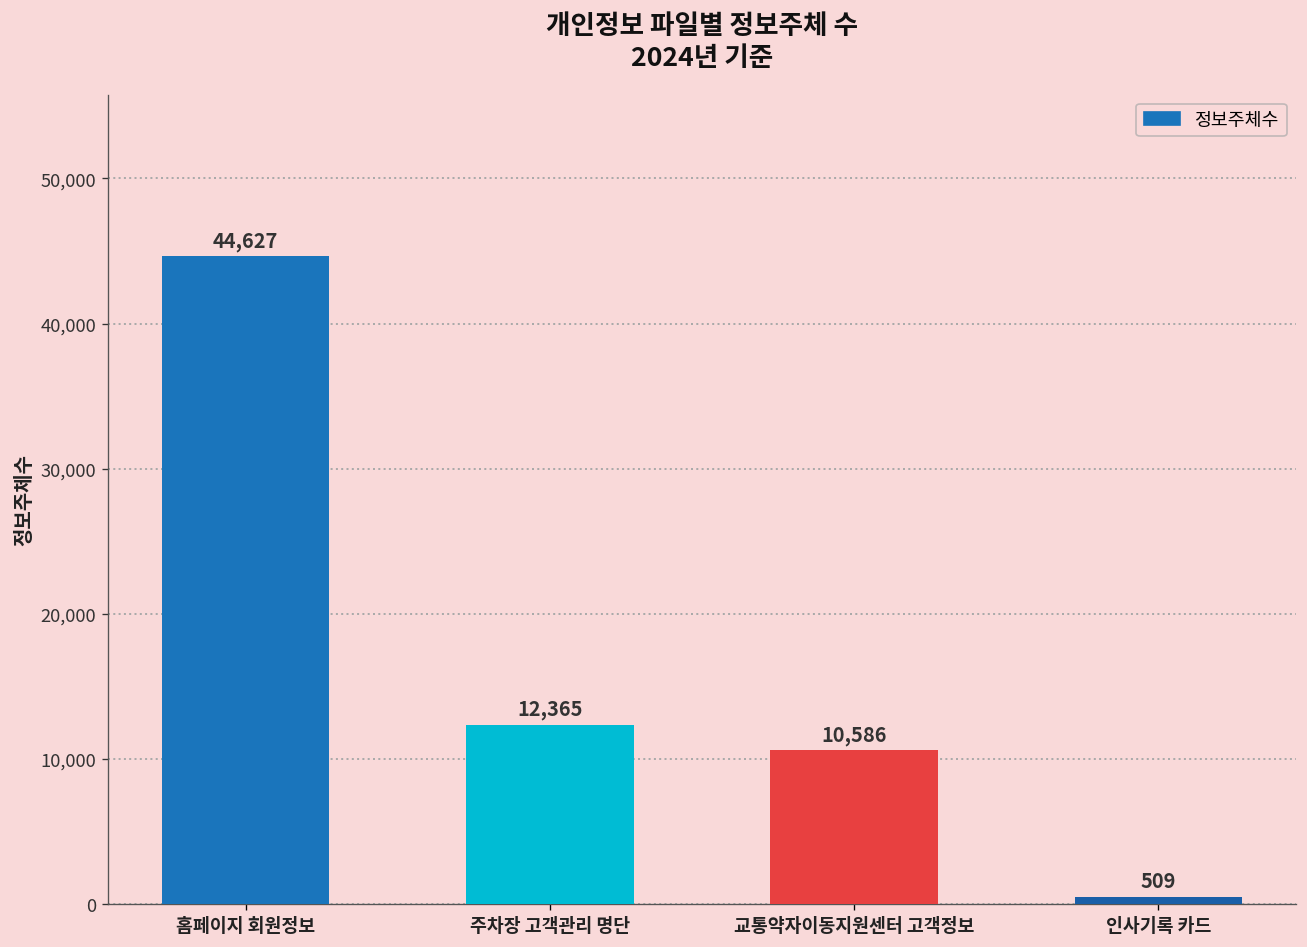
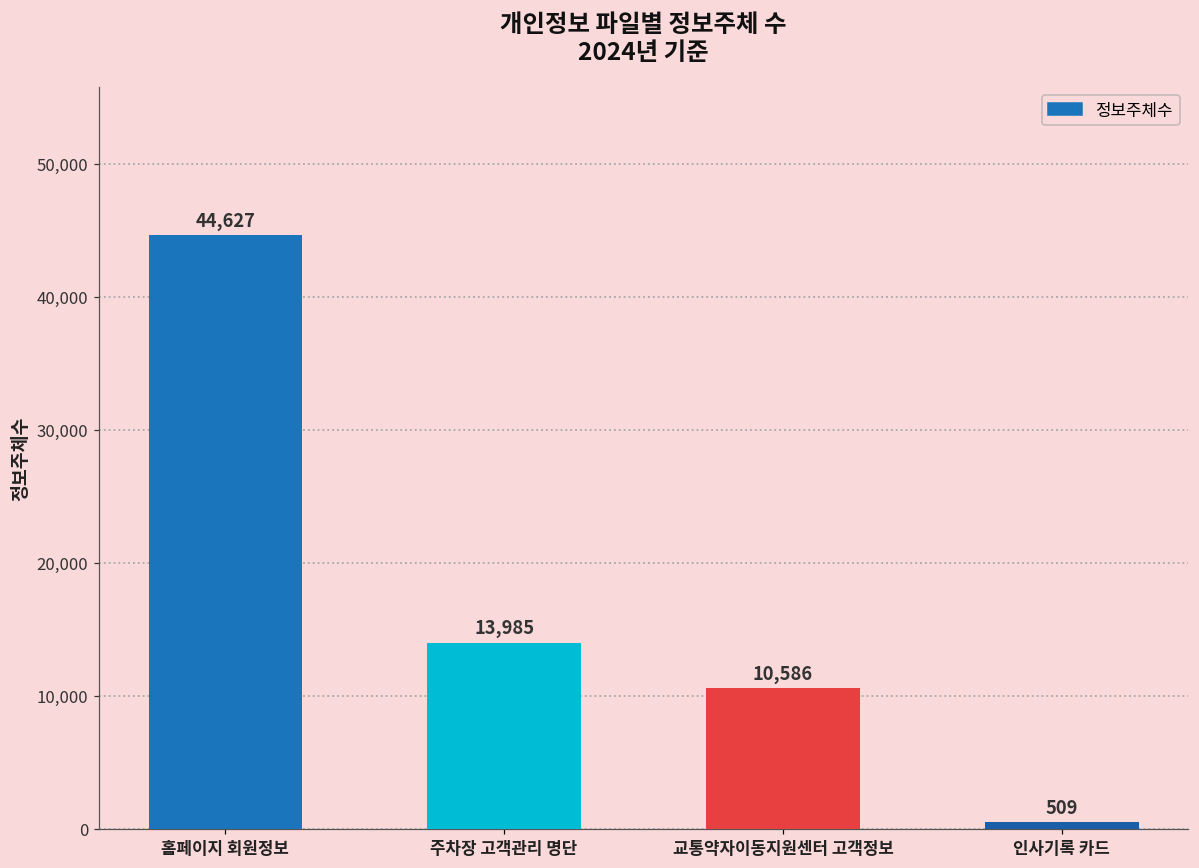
주차장 고객관리 명단: 12,365 -> 13,985
